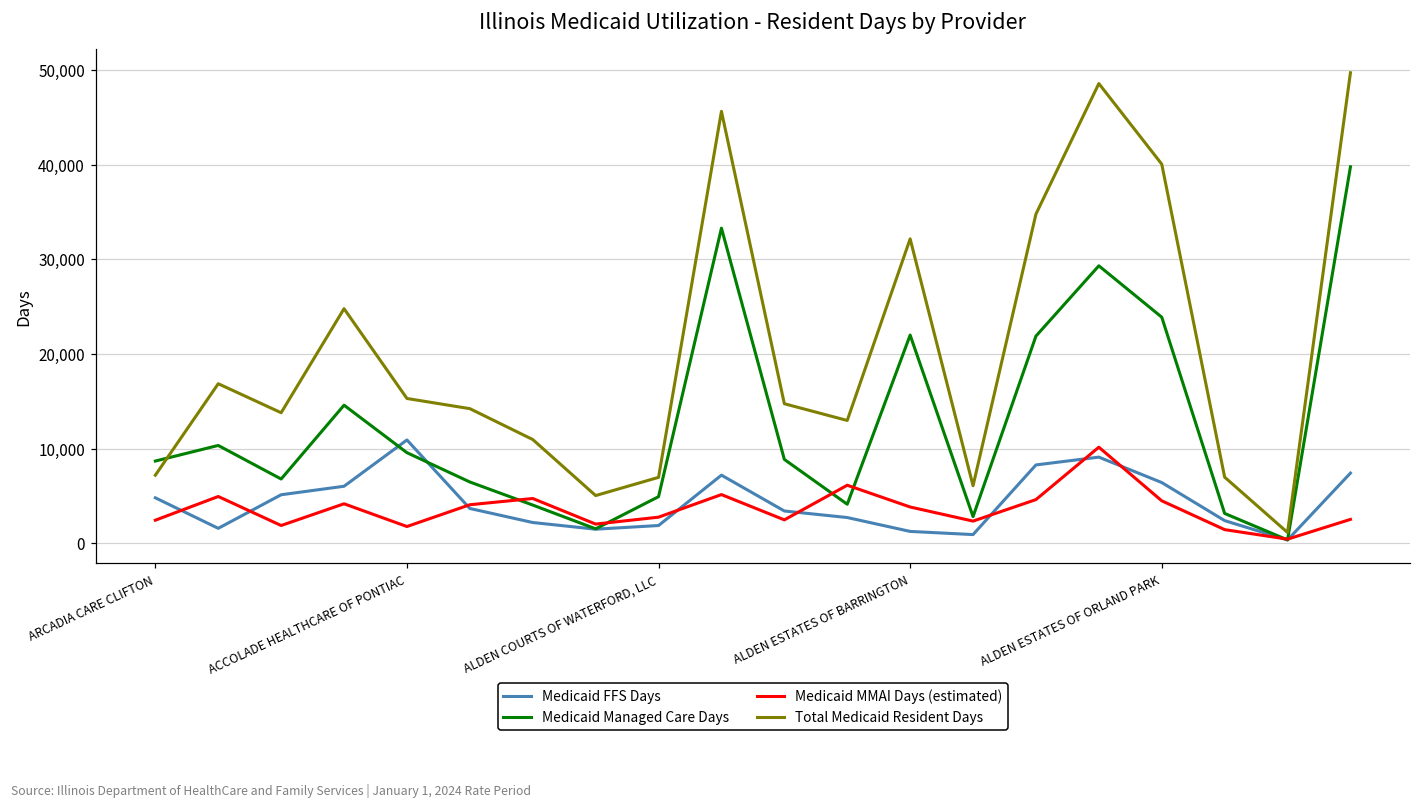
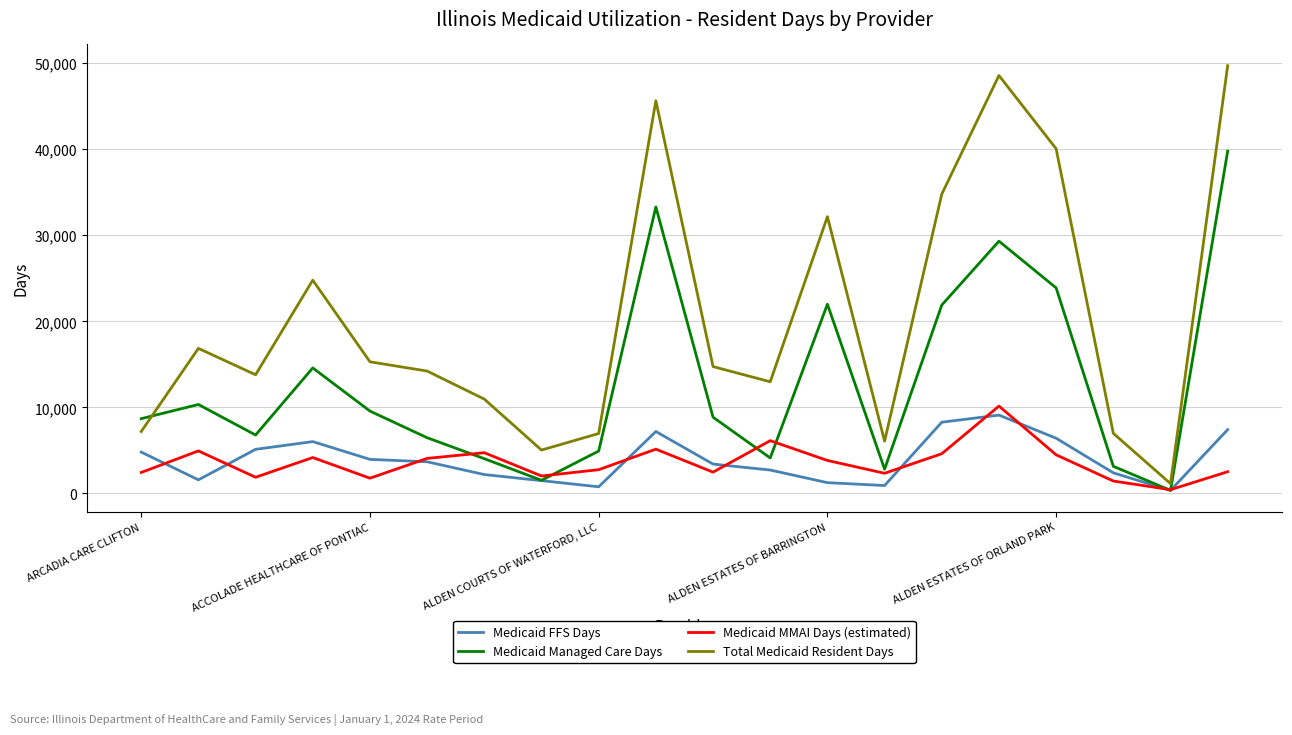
Medicaid FFS Days, ACCOLADE HEALTHCARE OF PONTIAC: 11,000 -> 4,000
Medicaid FFS Days, ALDEN COURTS OF WATERFORD, LLC: 2,000 -> 1,000
